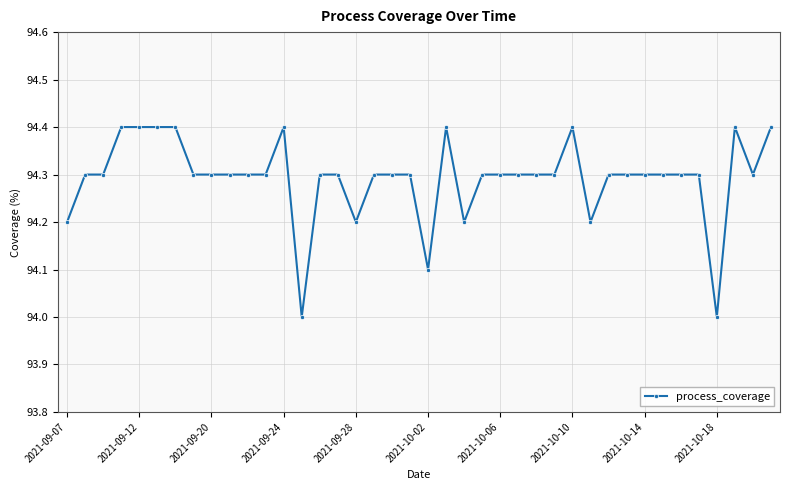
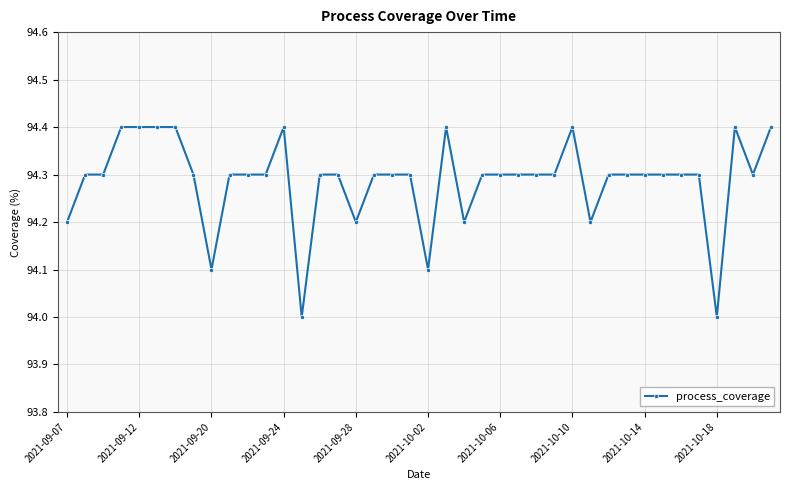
2021-09-20: 94.3 -> 94.1
